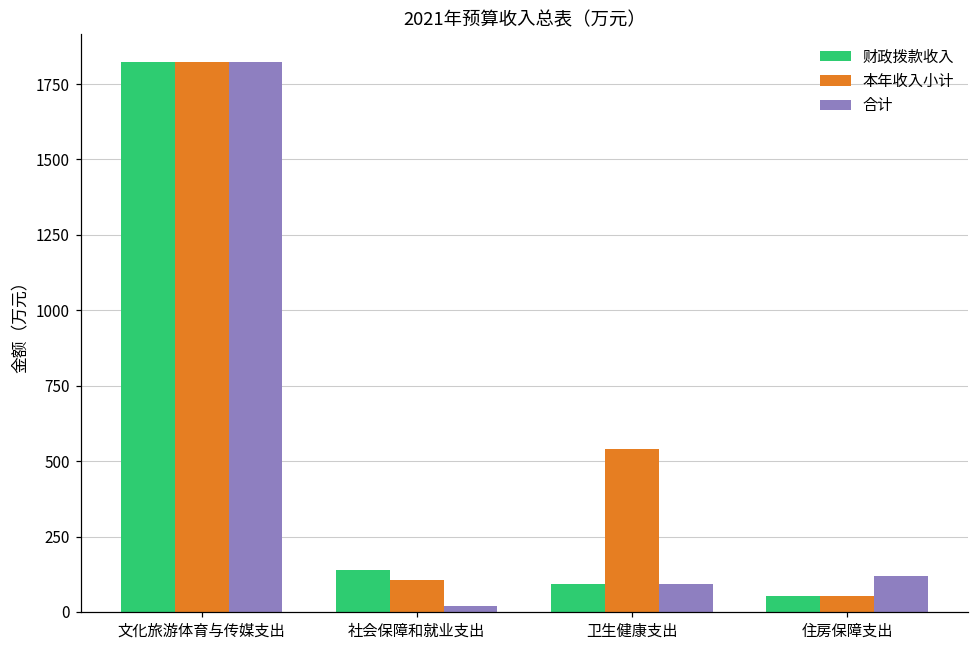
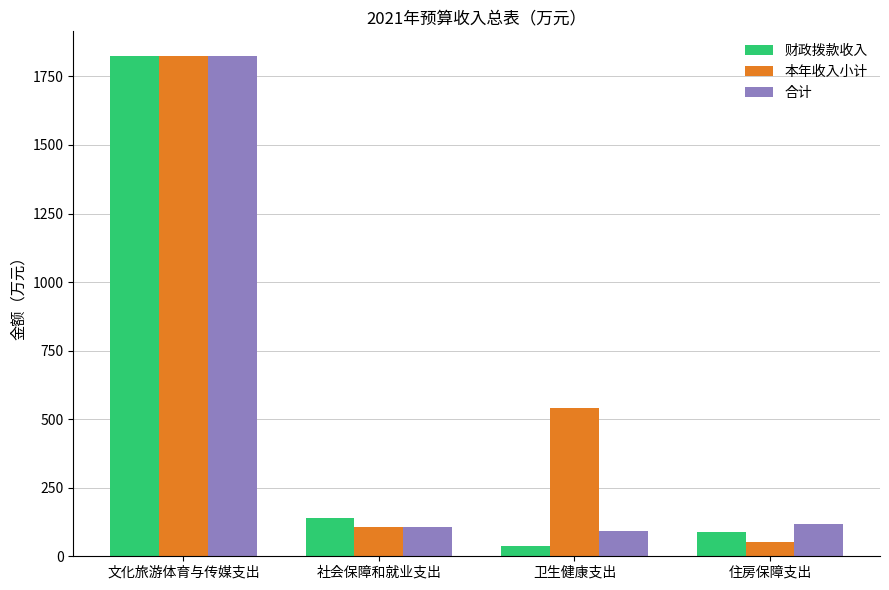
合计, 社会保障和就业支出: 20 -> 110
财政拨款收入, 卫生健康支出: 90 -> 40
财政拨款收入, 住房保障支出: 50 -> 90
